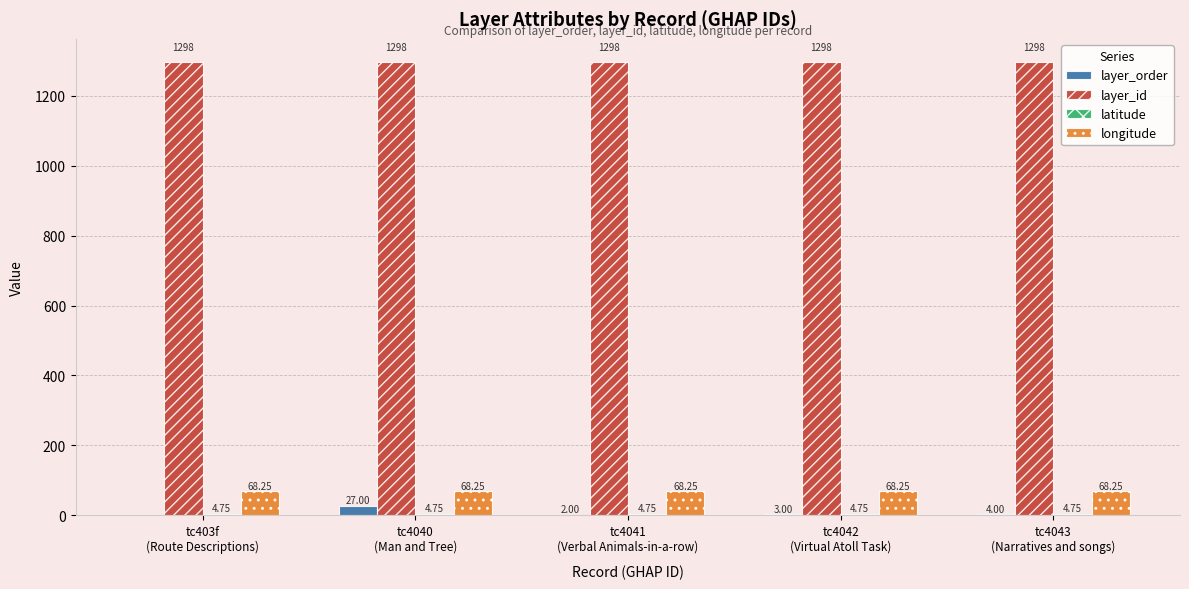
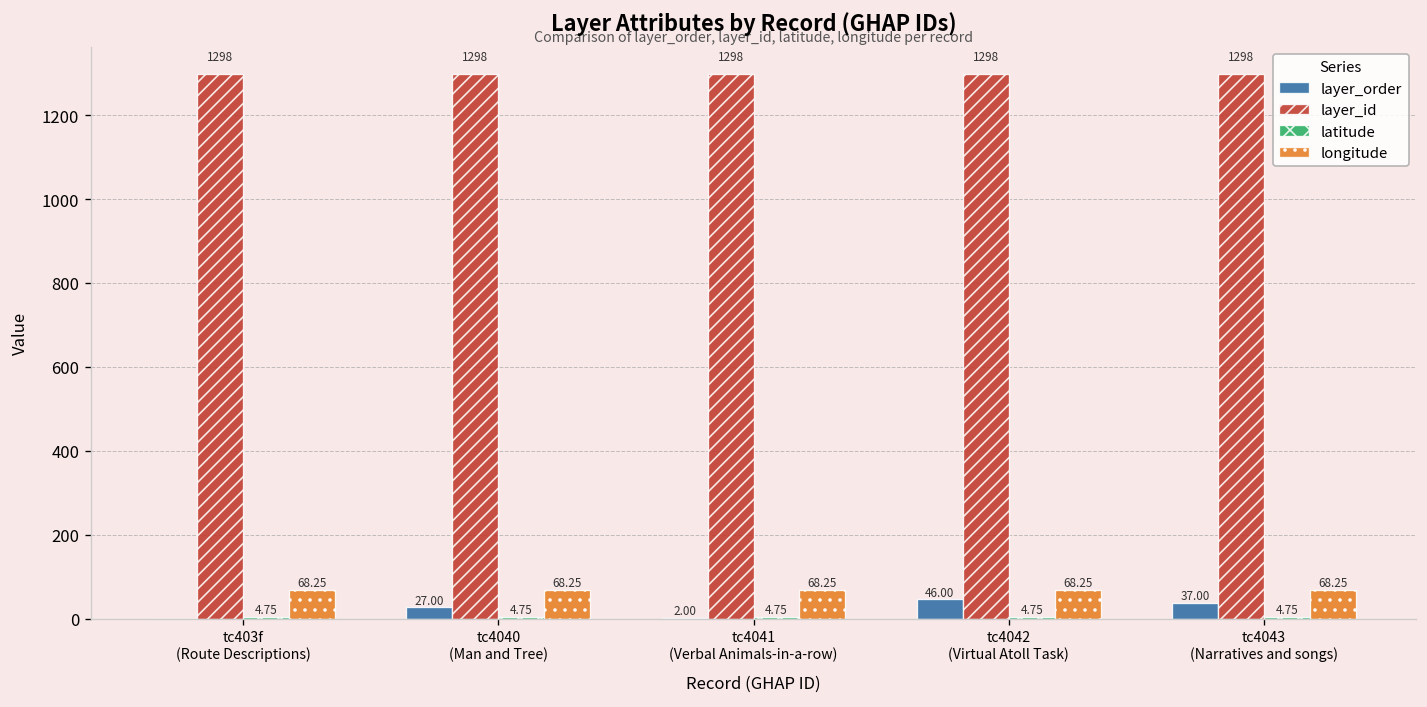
layer_order, tc4042 (Virtual Atoll Task): 3.00 -> 46.00
layer_order, tc4043 (Narratives and songs): 4.00 -> 37.00
